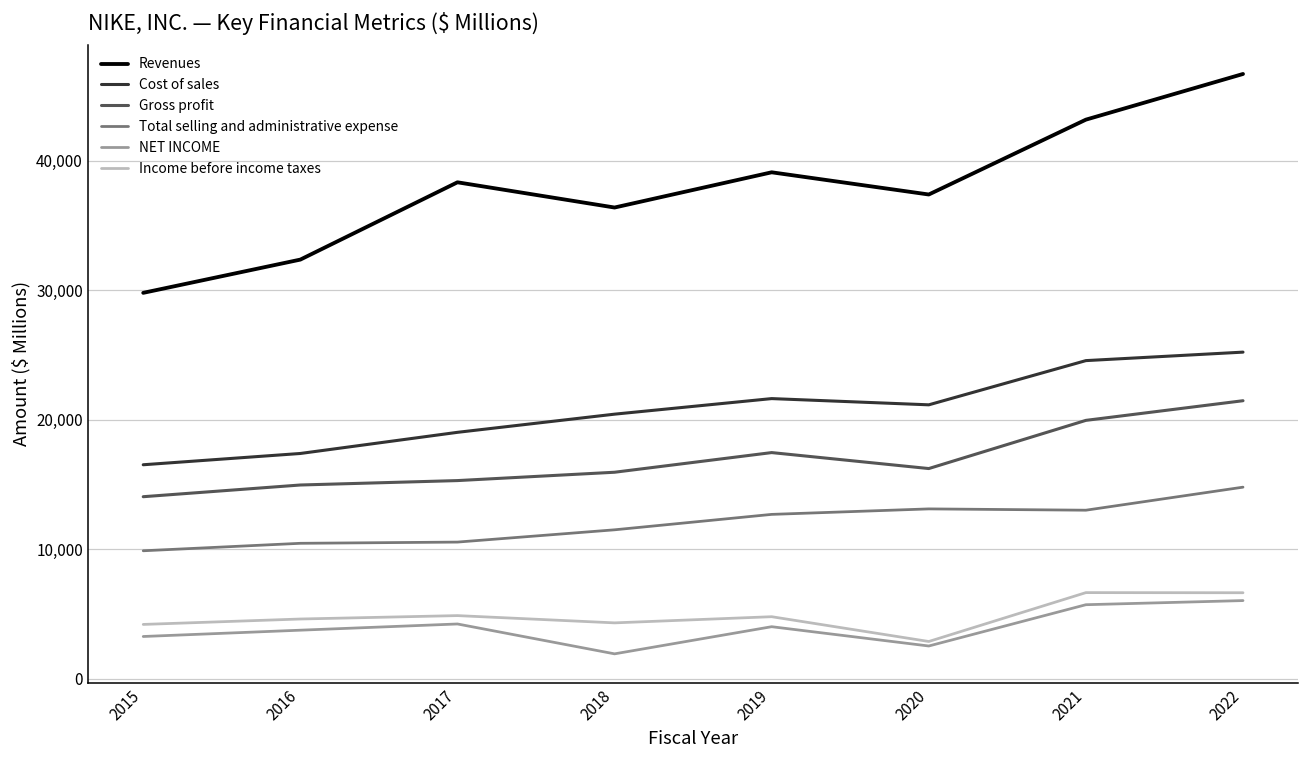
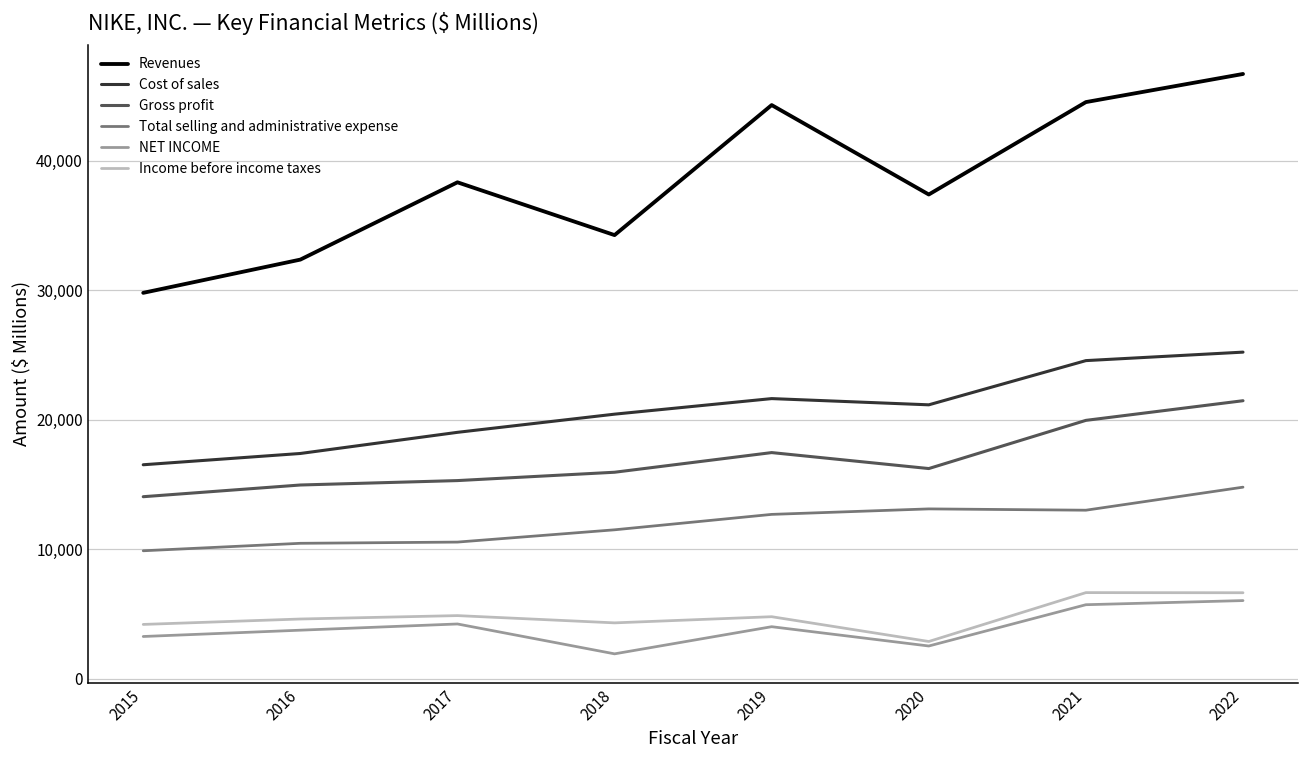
Revenues, 2018: 36,400 -> 34,300
Revenues, 2019: 39,100 -> 44,300
Revenues, 2021: 43,200 -> 44,500
